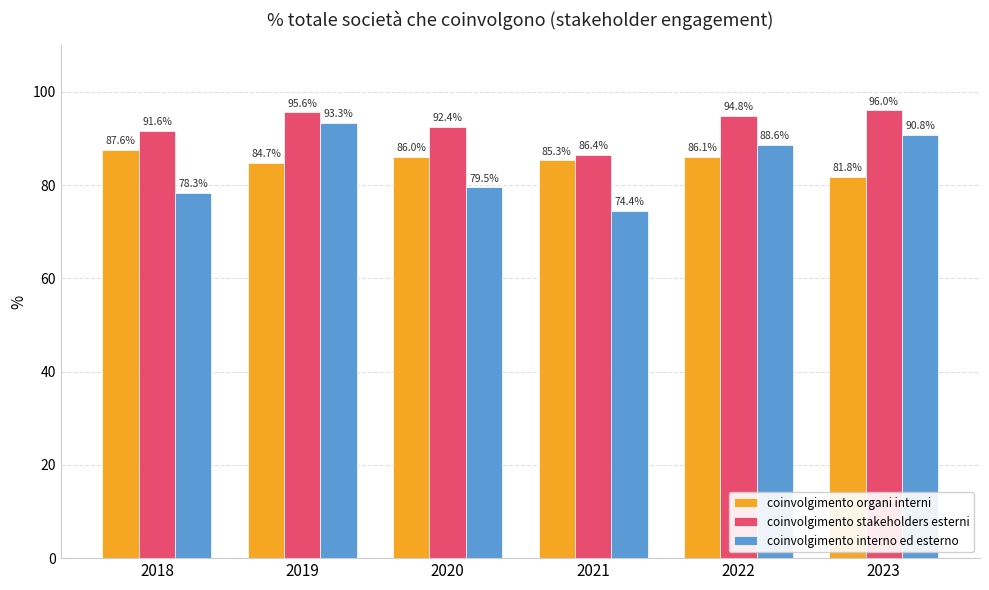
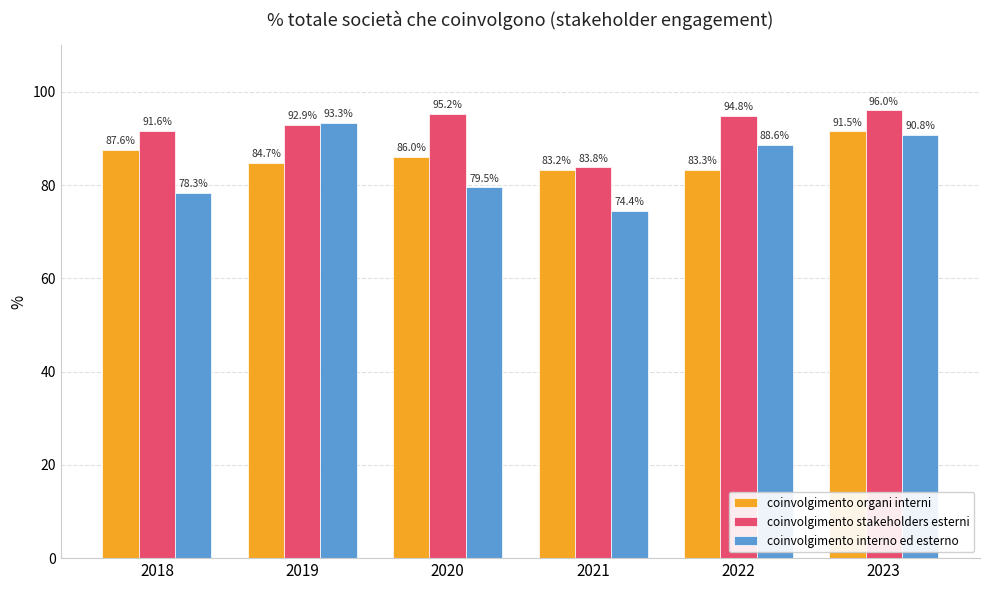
coinvolgimento stakeholders esterni, 2019: 95.6% -> 92.9%
coinvolgimento stakeholders esterni, 2020: 92.4% -> 95.2%
coinvolgimento organi interni, 2021: 85.3% -> 83.2%
coinvolgimento stakeholders esterni, 2021: 86.4% -> 83.8%
coinvolgimento organi interni, 2022: 86.1% -> 83.3%
coinvolgimento organi interni, 2023: 81.8% -> 91.5%
